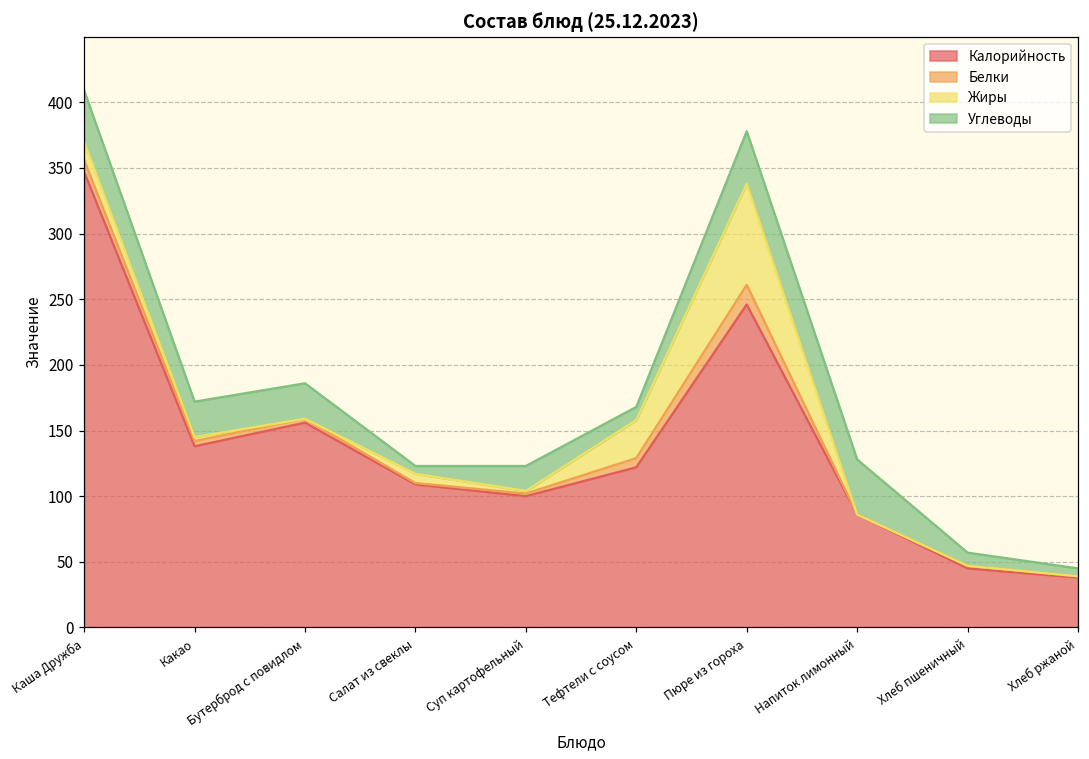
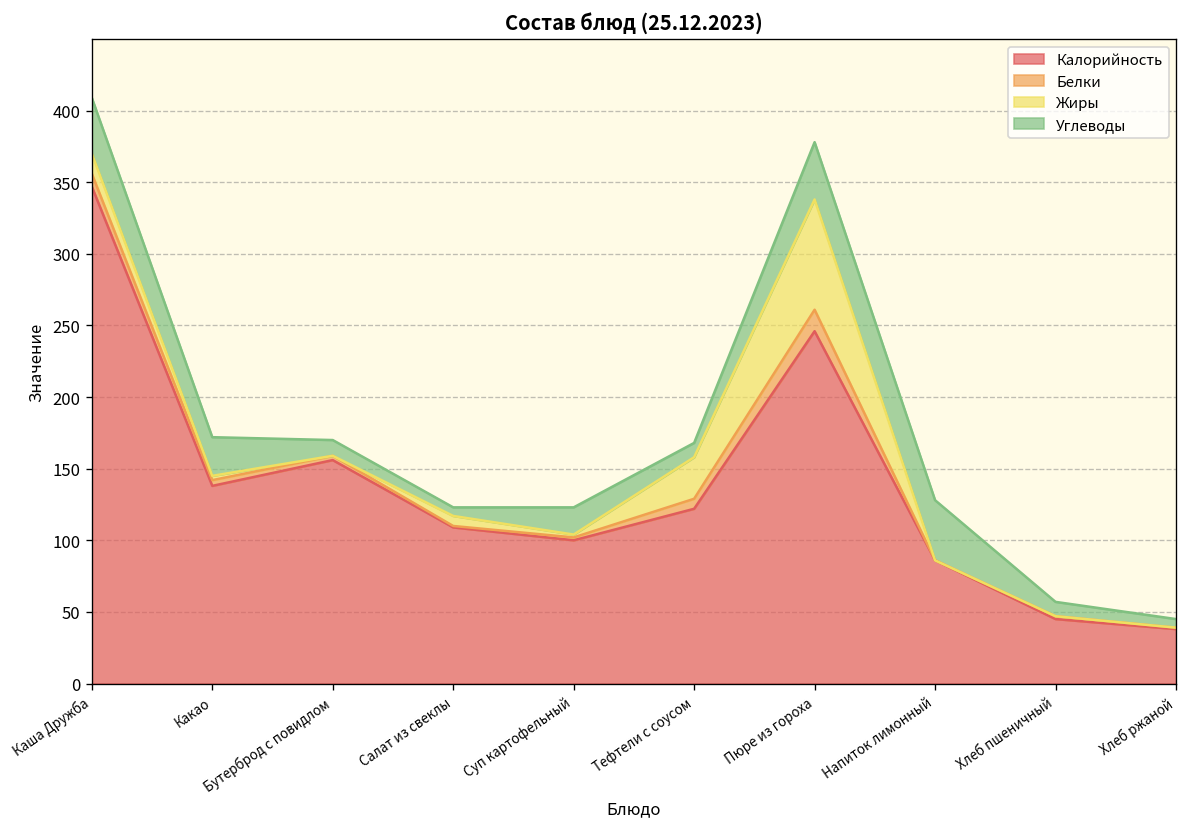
Углеводы, Бутерброд с повидлом: 27 -> 11
